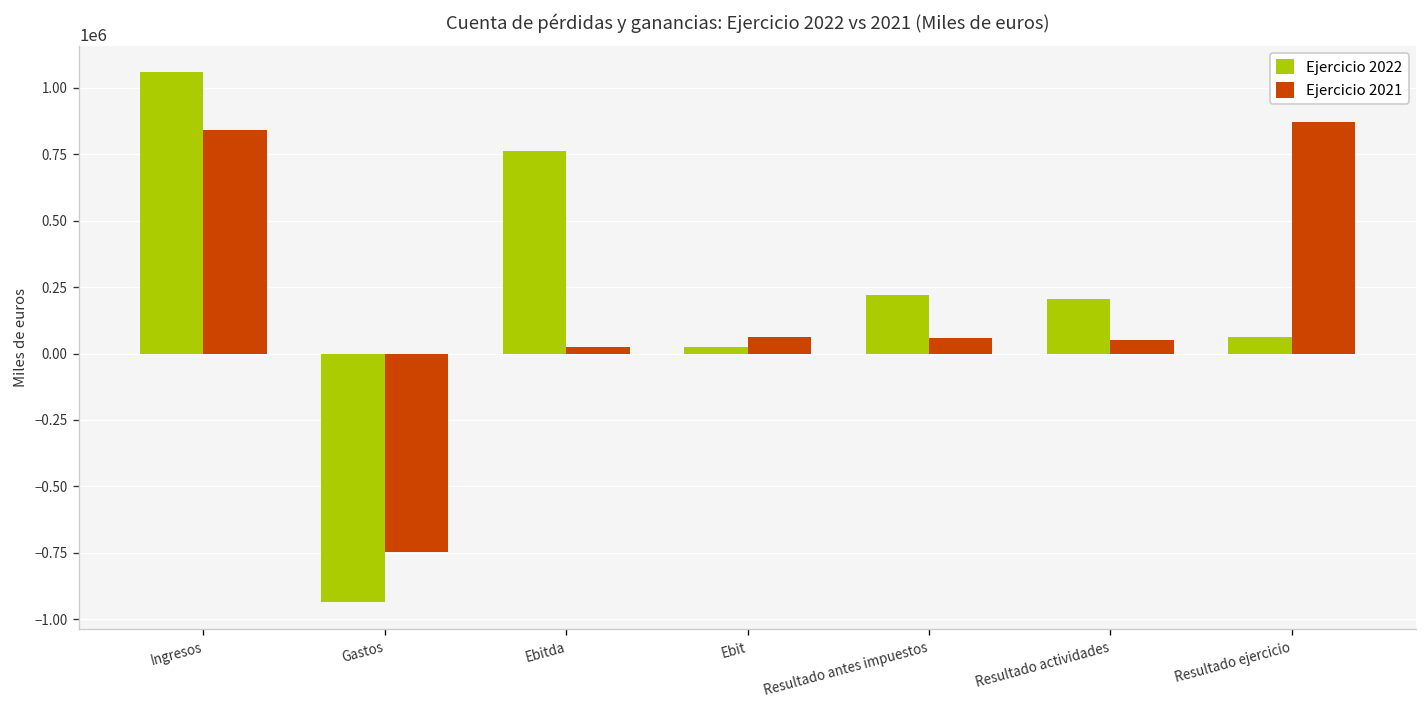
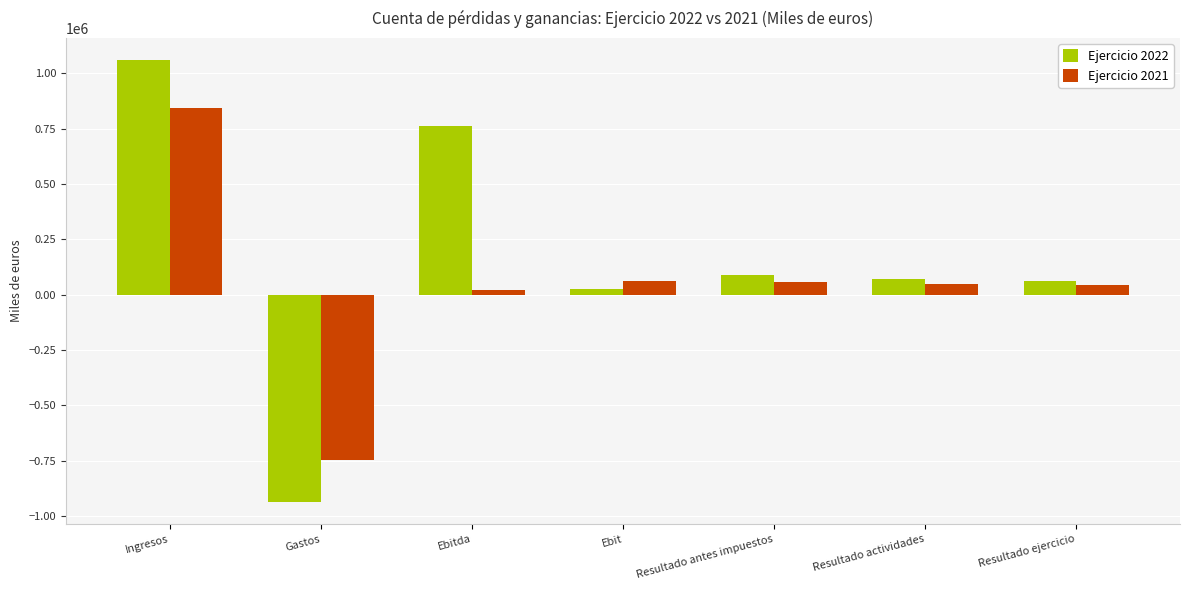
Ejercicio 2022, Resultado antes impuestos: 220000 -> 90000
Ejercicio 2022, Resultado actividades: 200000 -> 70000
Ejercicio 2021, Resultado ejercicio: 870000 -> 40000
